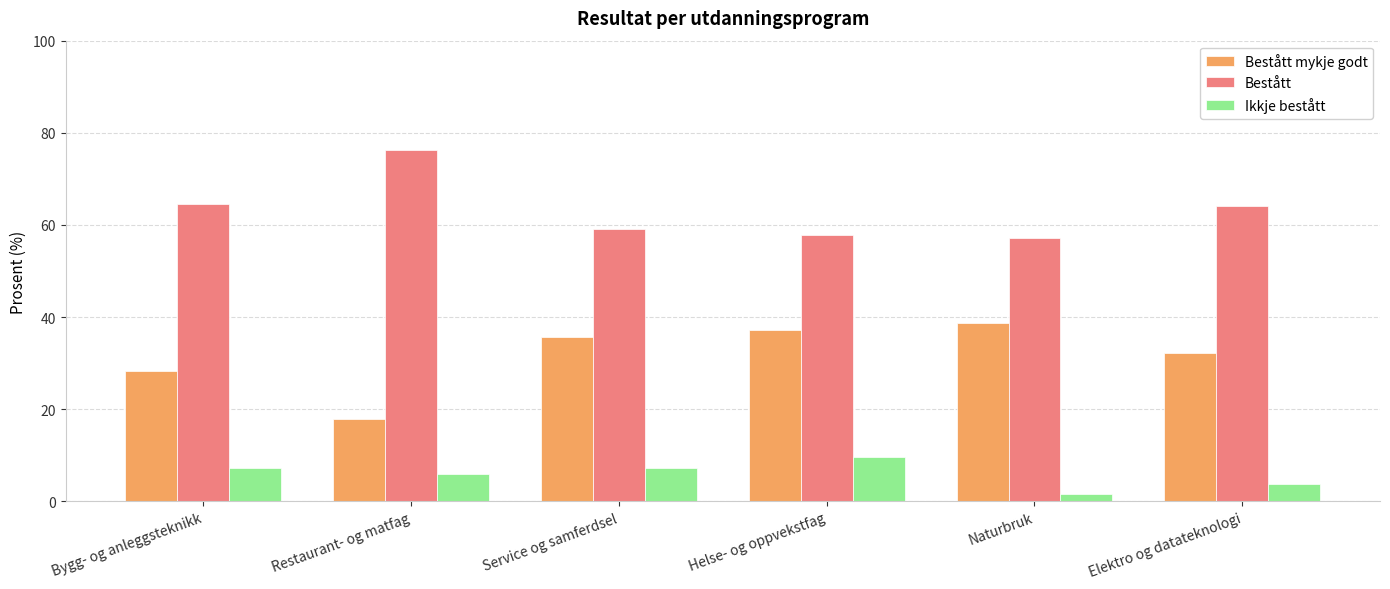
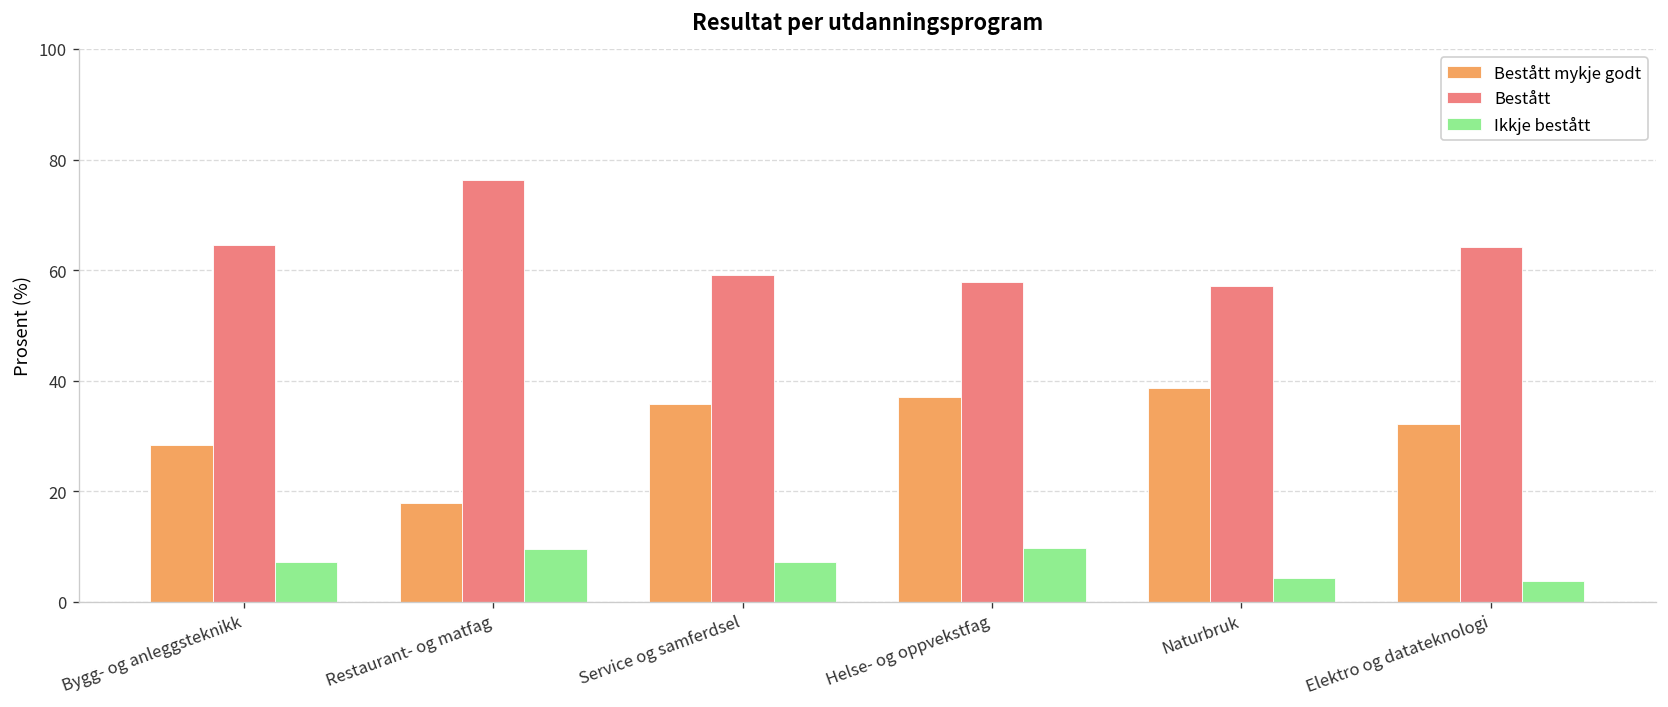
Ikkje bestått, Restaurant- og matfag: 6 -> 10
Ikkje bestått, Naturbruk: 2 -> 4
